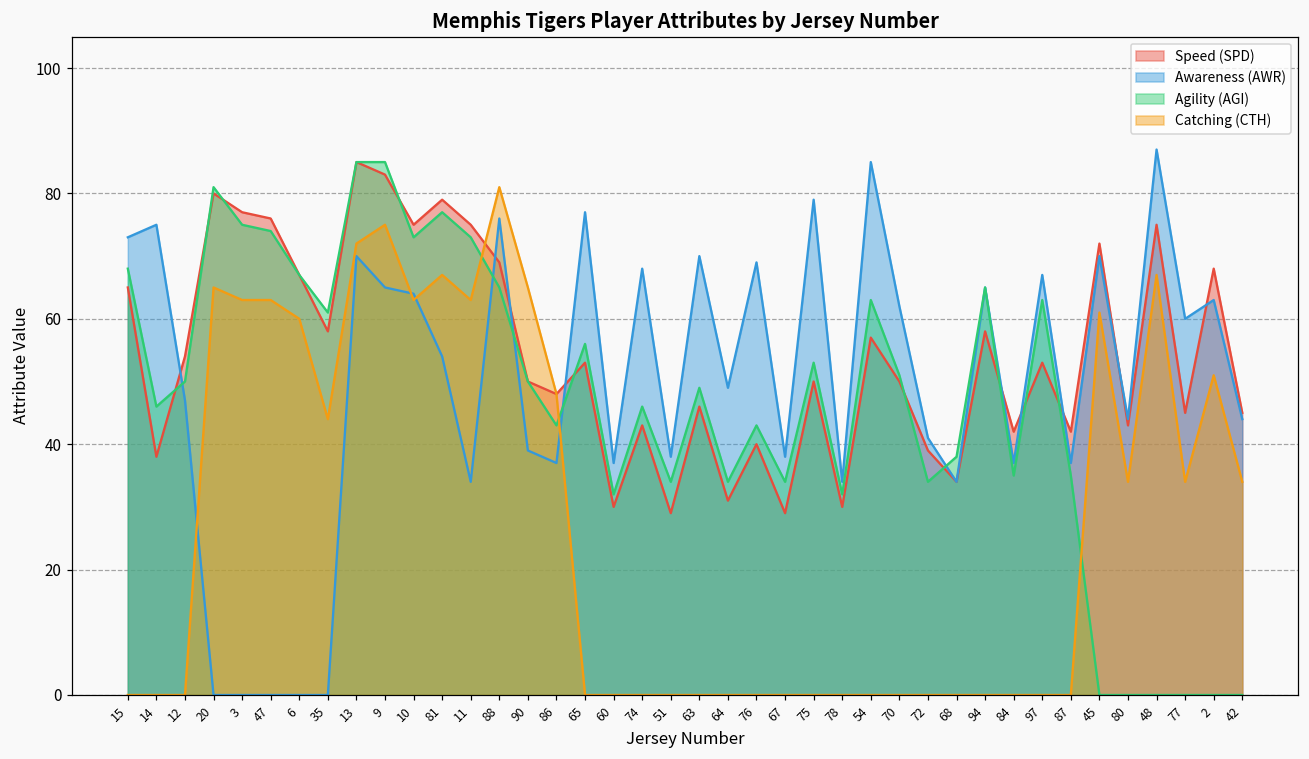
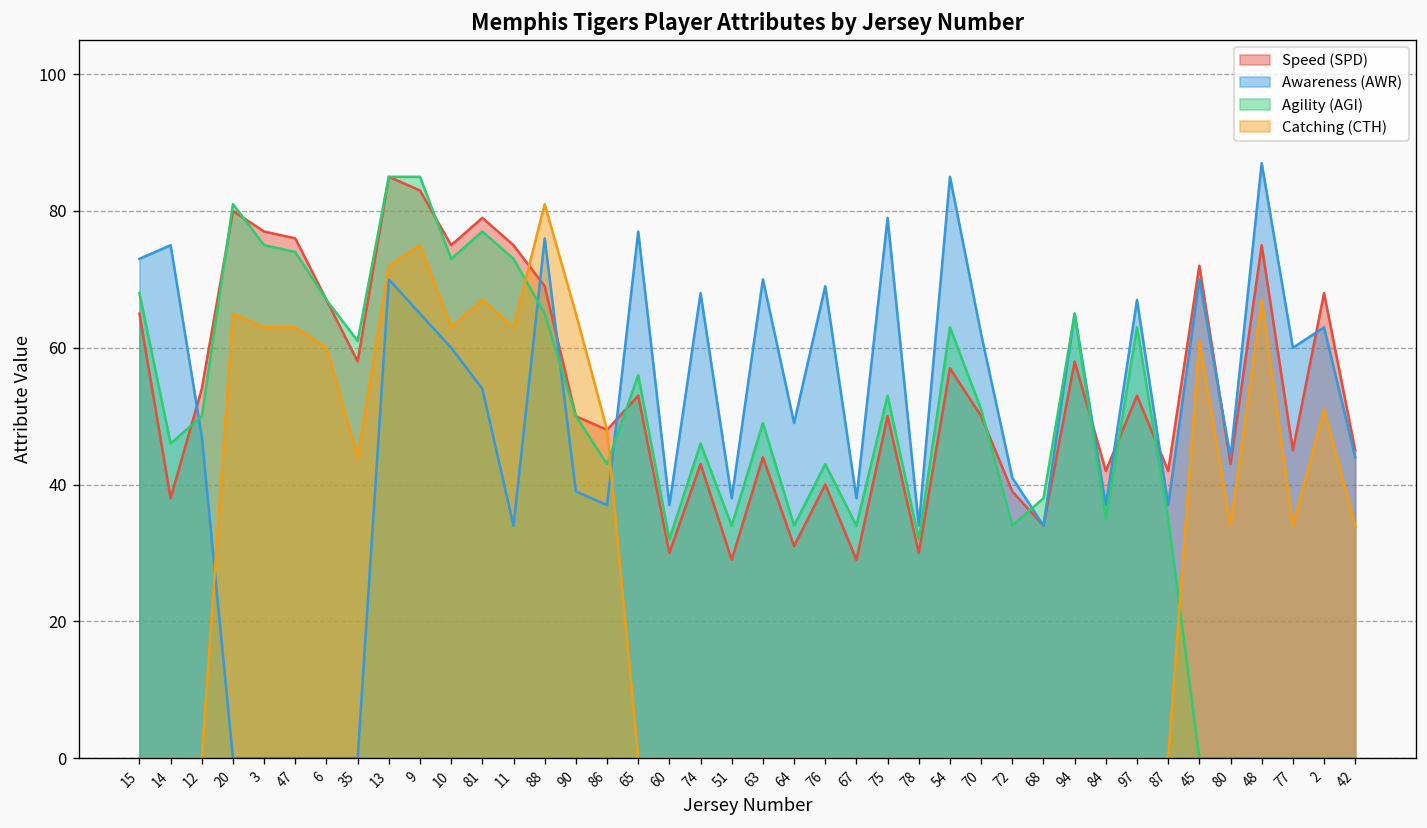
Awareness (AWR), 10: 64 -> 60
Speed (SPD), 63: 46 -> 44
